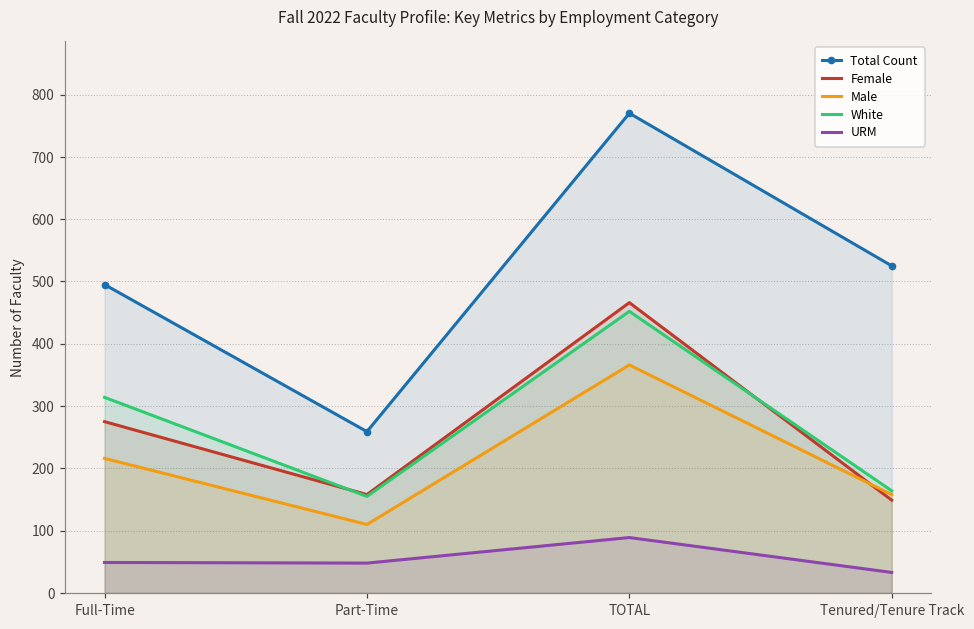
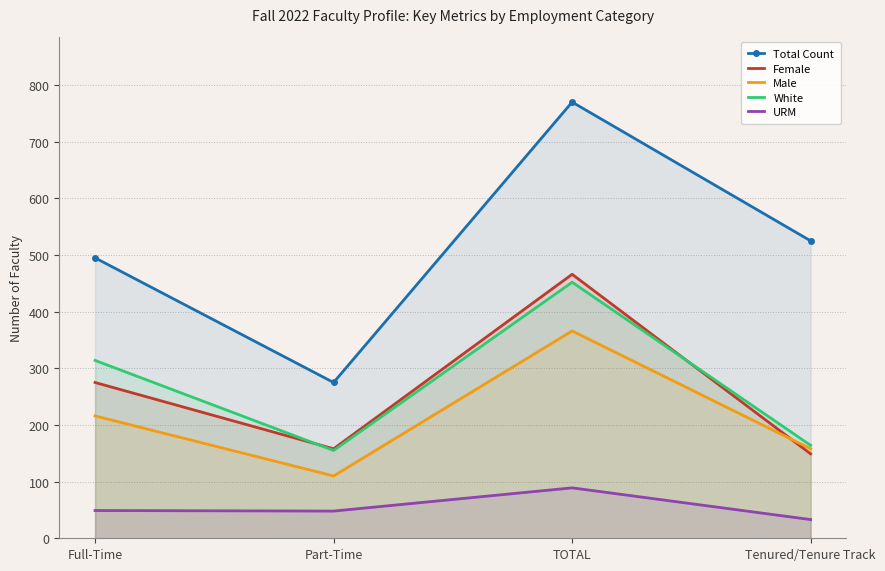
Total Count, Part-Time: 260 -> 280
